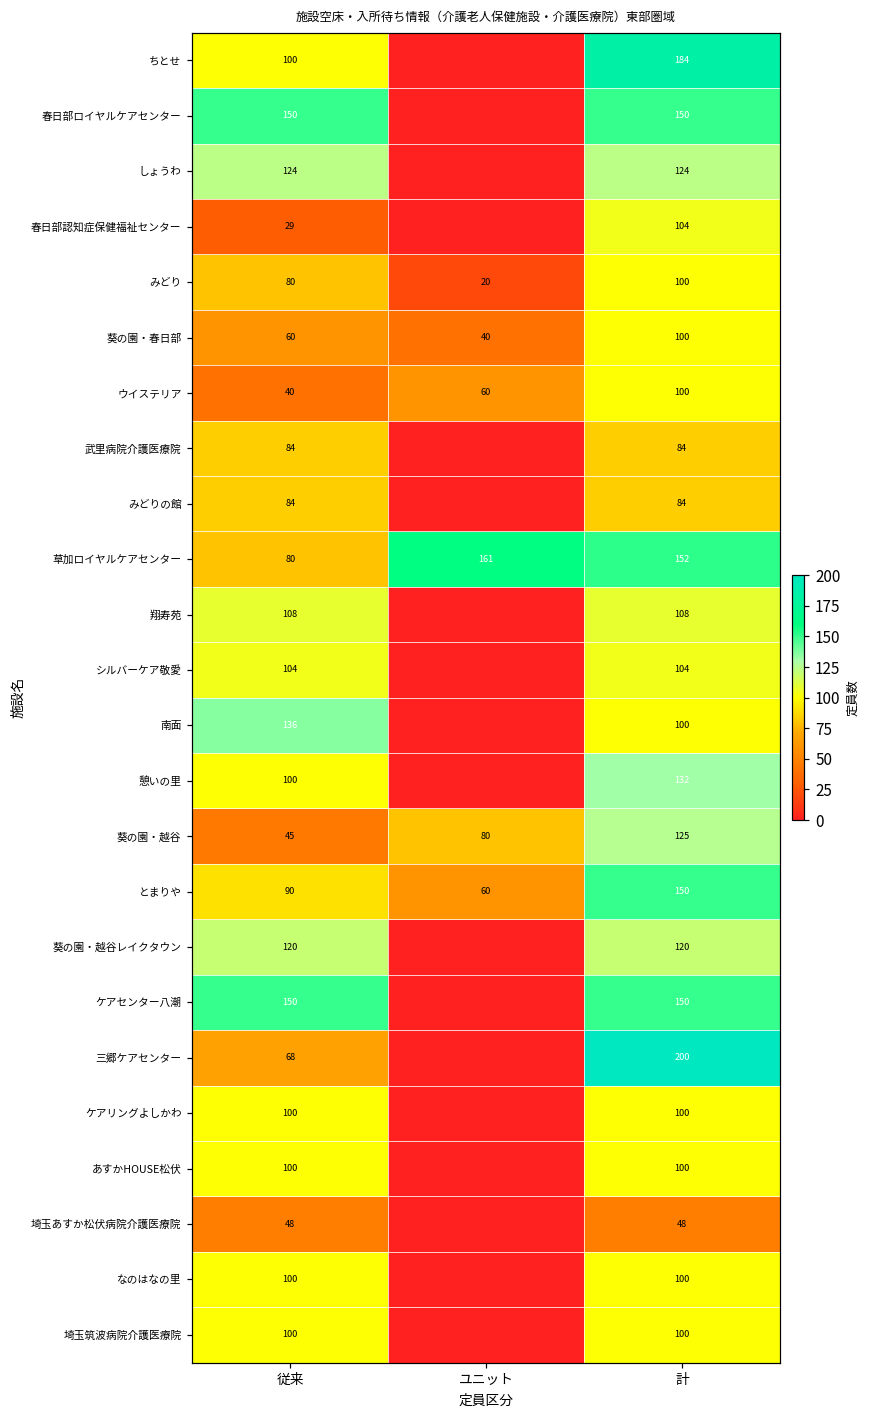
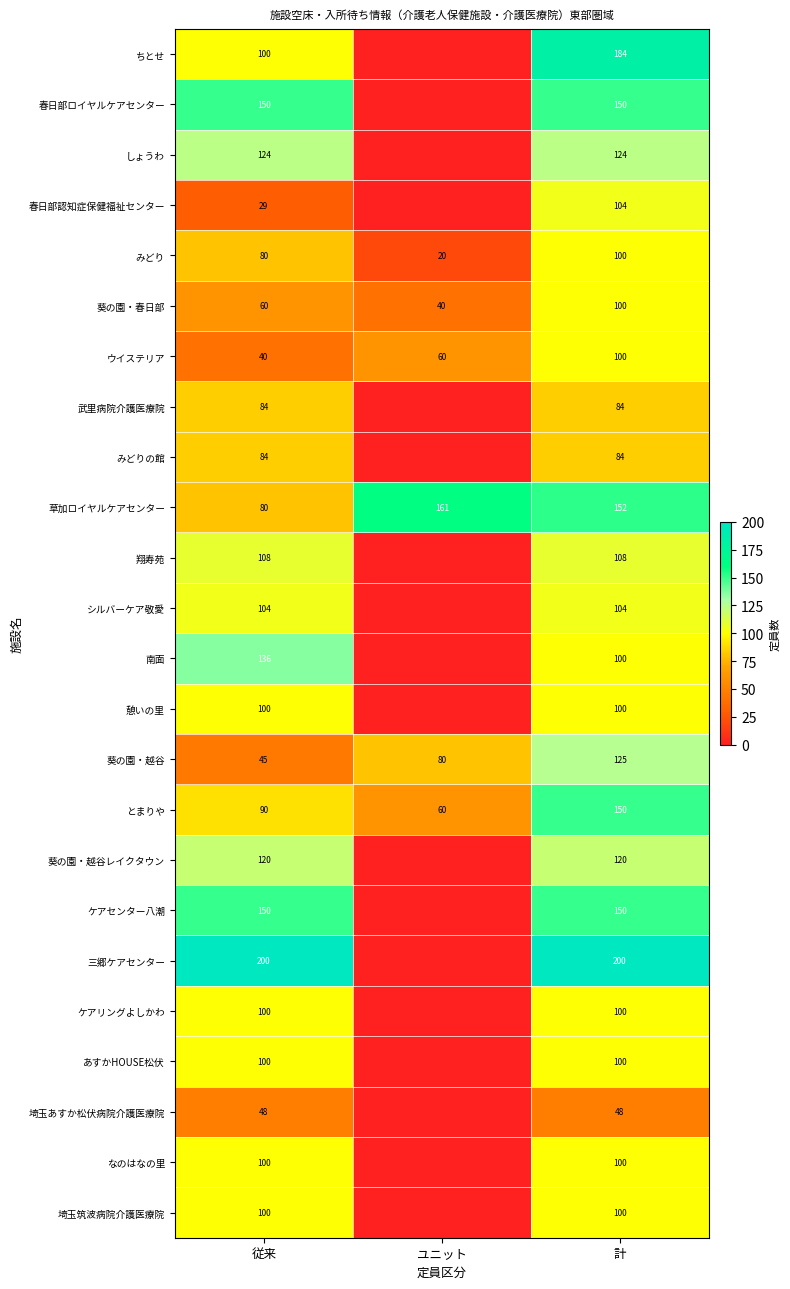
憩いの里, 計: 132 -> 100
三郷ケアセンター, 従来: 68 -> 200
